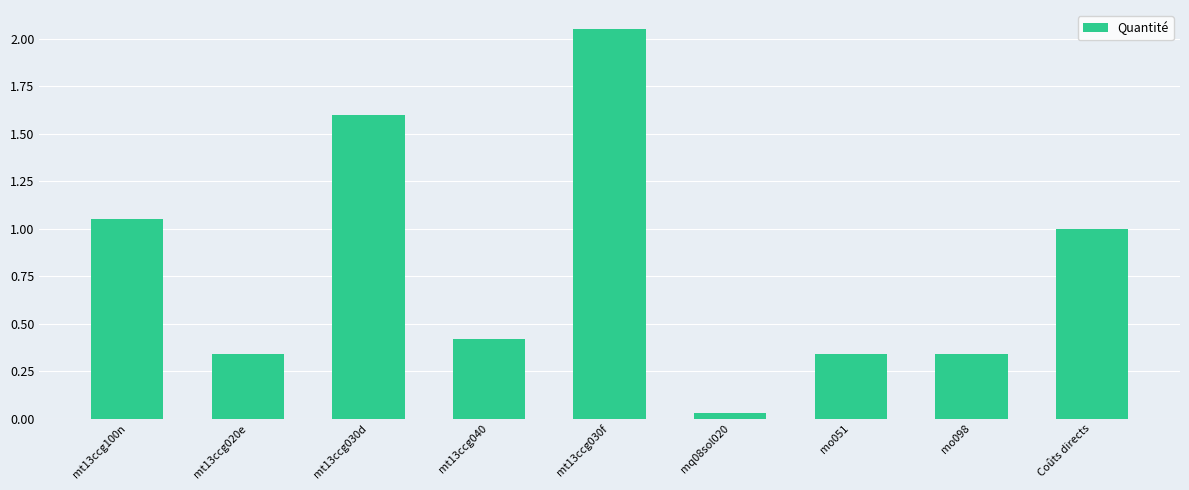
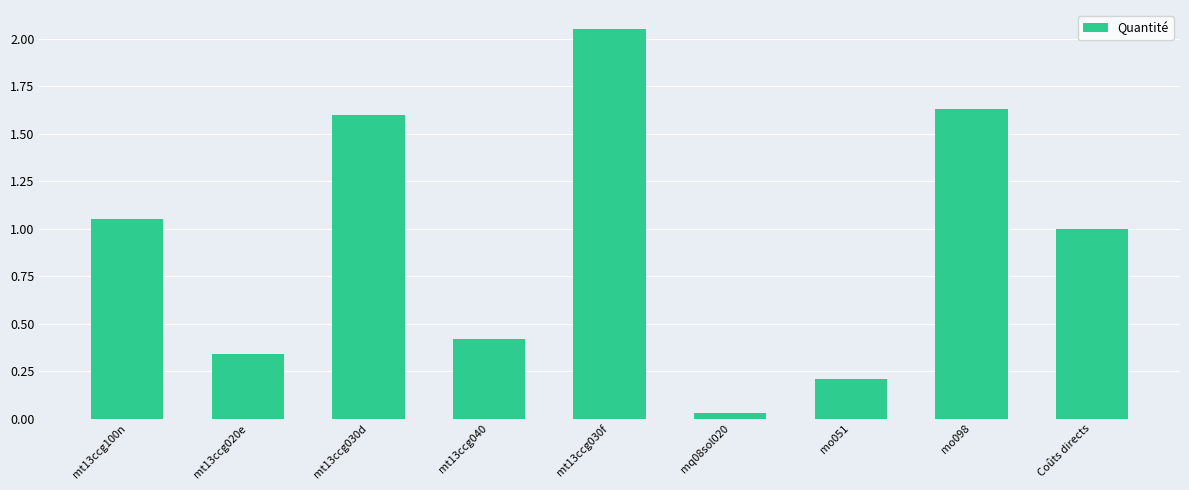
mo051: 0.34 -> 0.21
mo098: 0.34 -> 1.63
